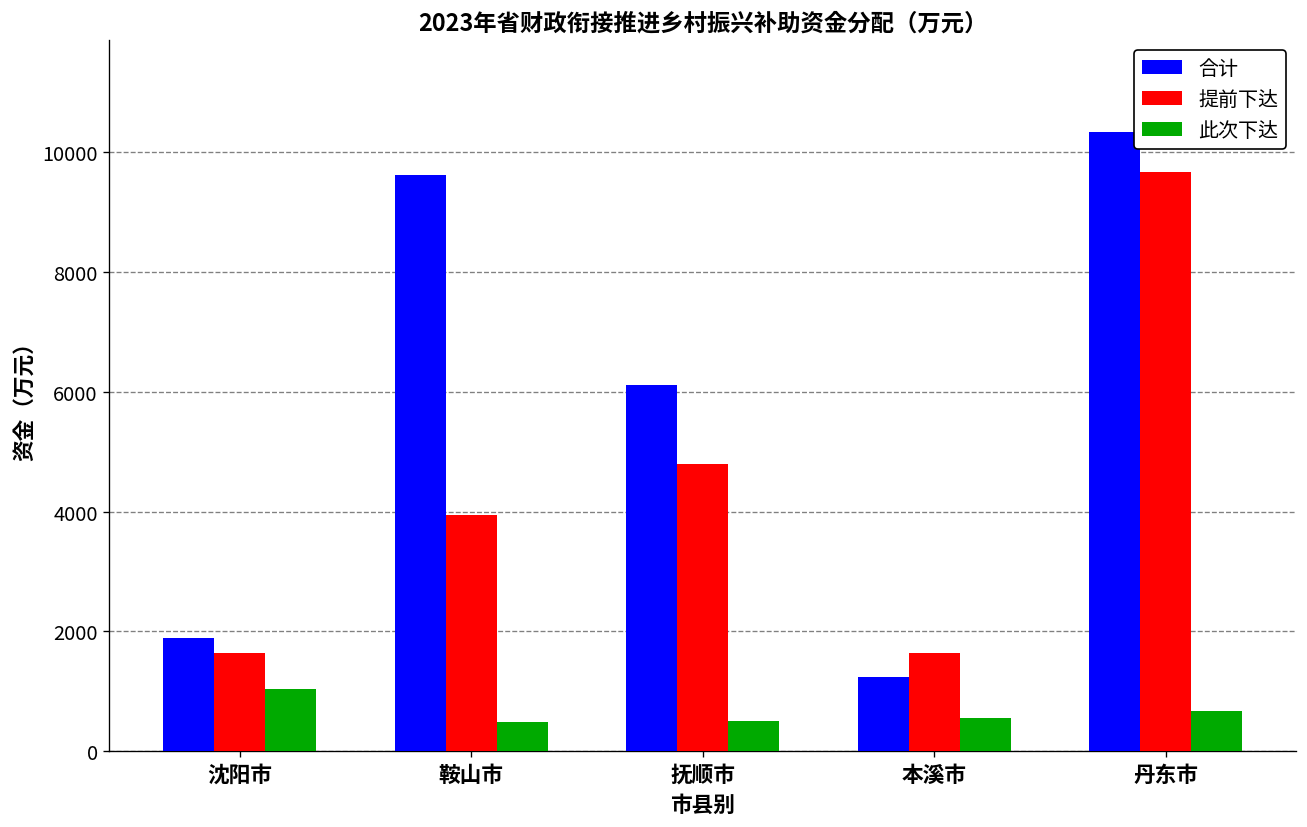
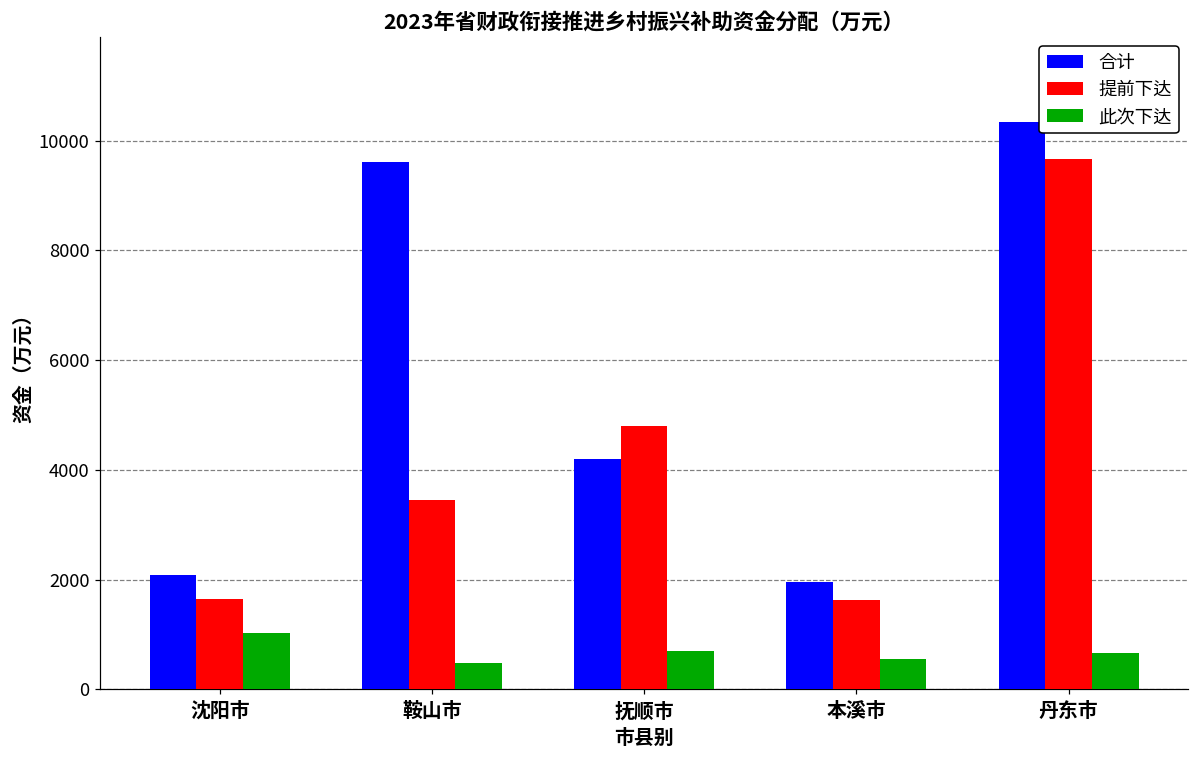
合计, 沈阳市: 1900 -> 2100
提前下达, 鞍山市: 3900 -> 3500
合计, 抚顺市: 6100 -> 4200
此次下达, 抚顺市: 500 -> 700
合计, 本溪市: 1200 -> 2000
